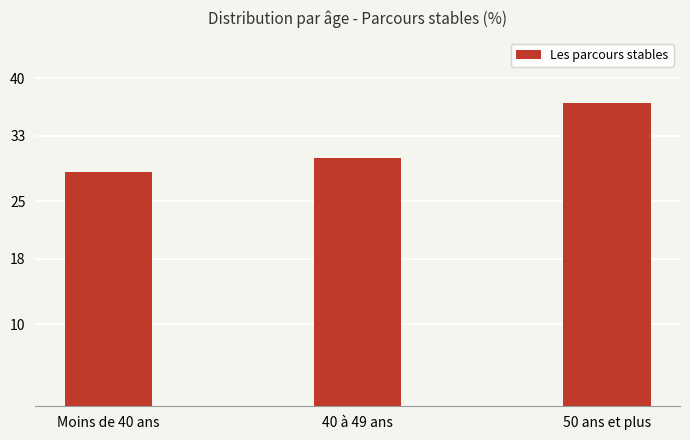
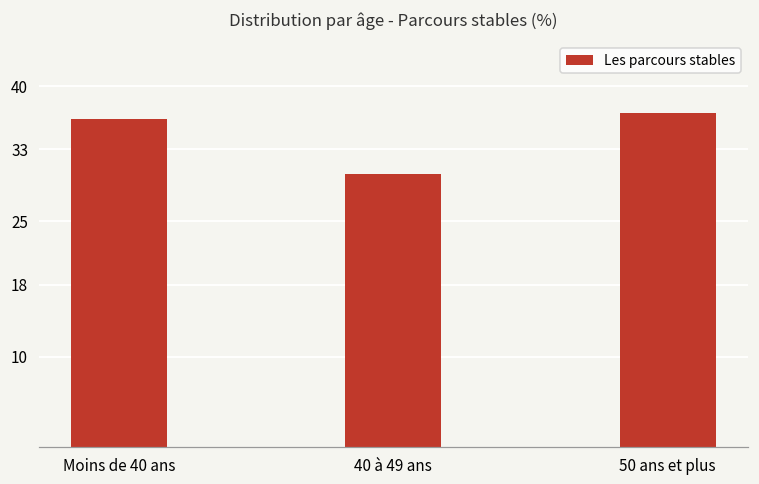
Moins de 40 ans: 29 -> 36
